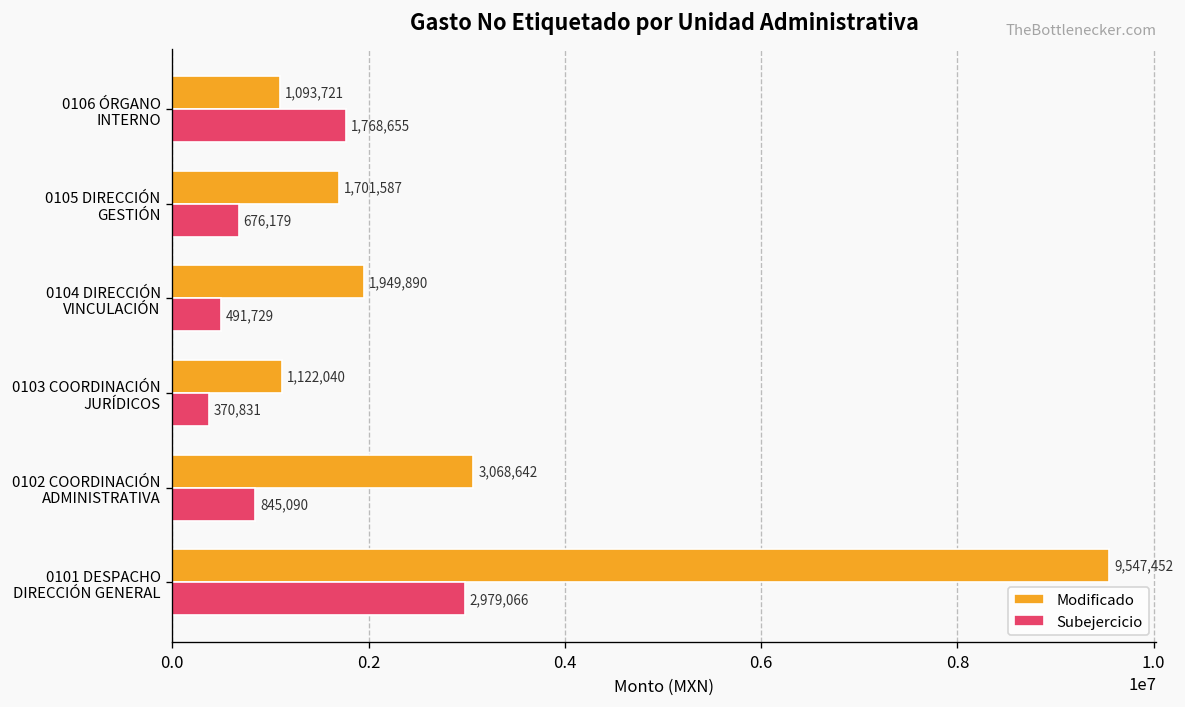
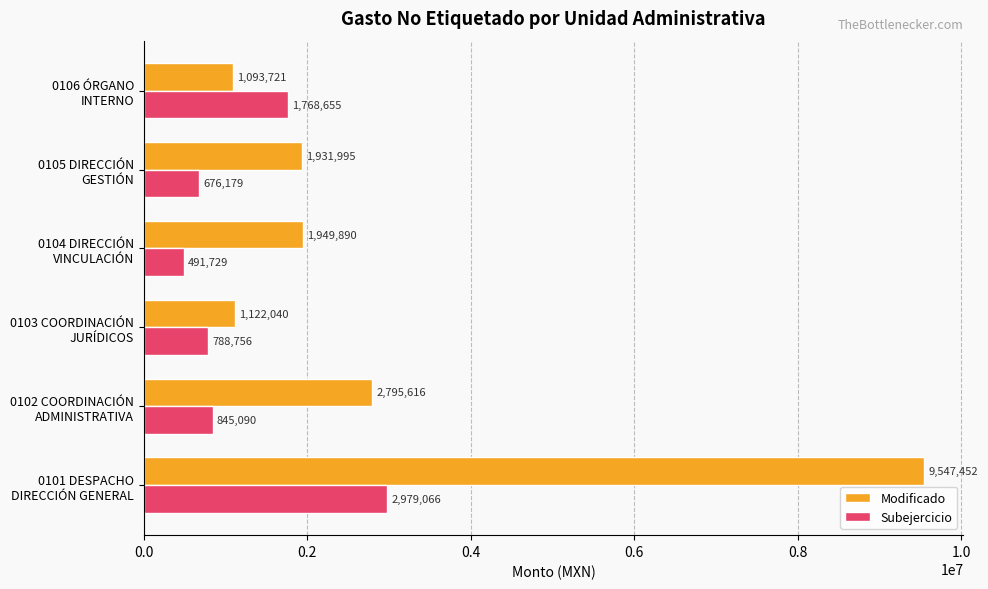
Modificado, 0105 DIRECCIÓN GESTIÓN: 1,701,587 -> 1,931,995
Subejercicio, 0103 COORDINACIÓN JURÍDICOS: 370,831 -> 788,756
Modificado, 0102 COORDINACIÓN ADMINISTRATIVA: 3,068,642 -> 2,795,616
